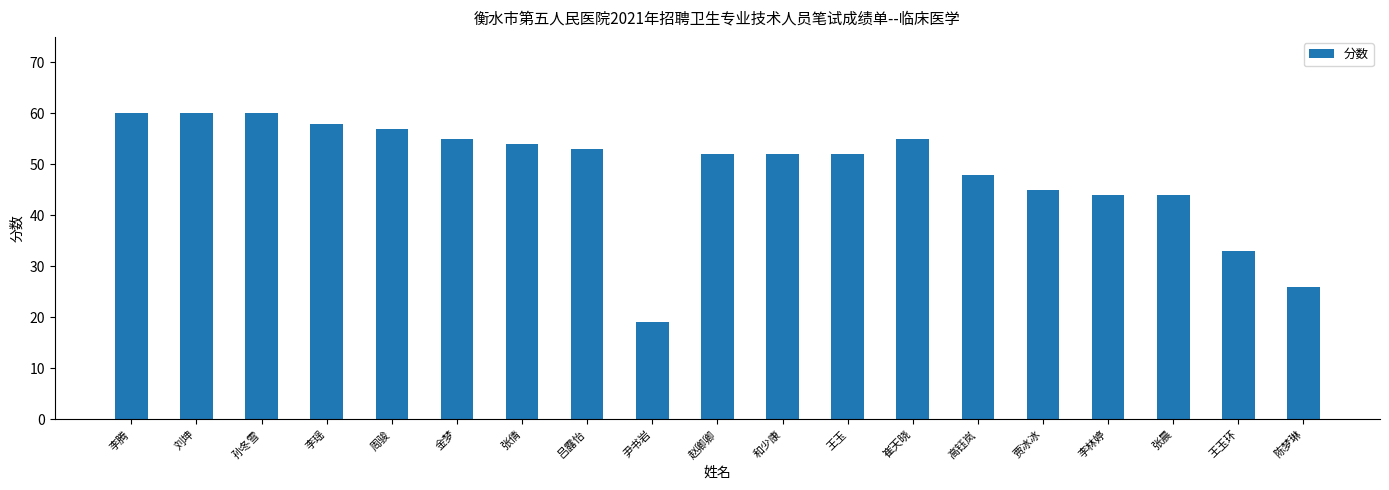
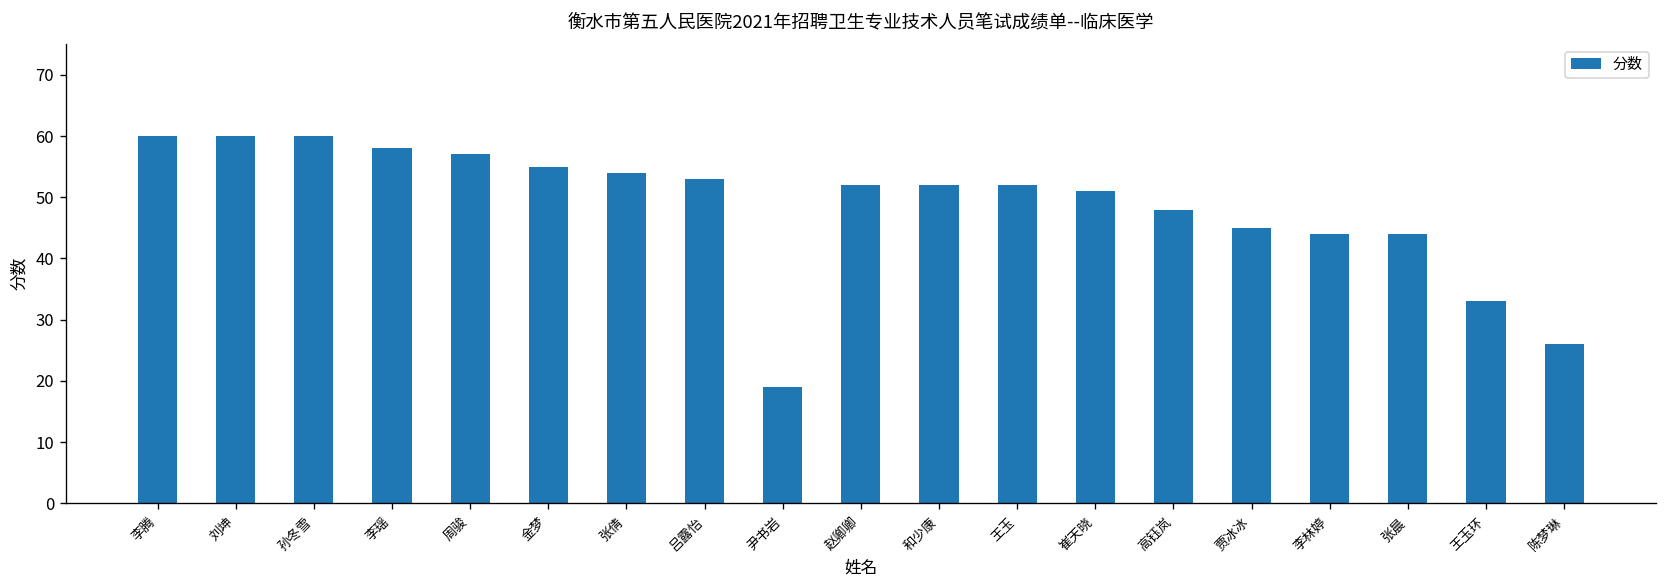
崔天晓: 55 -> 51
